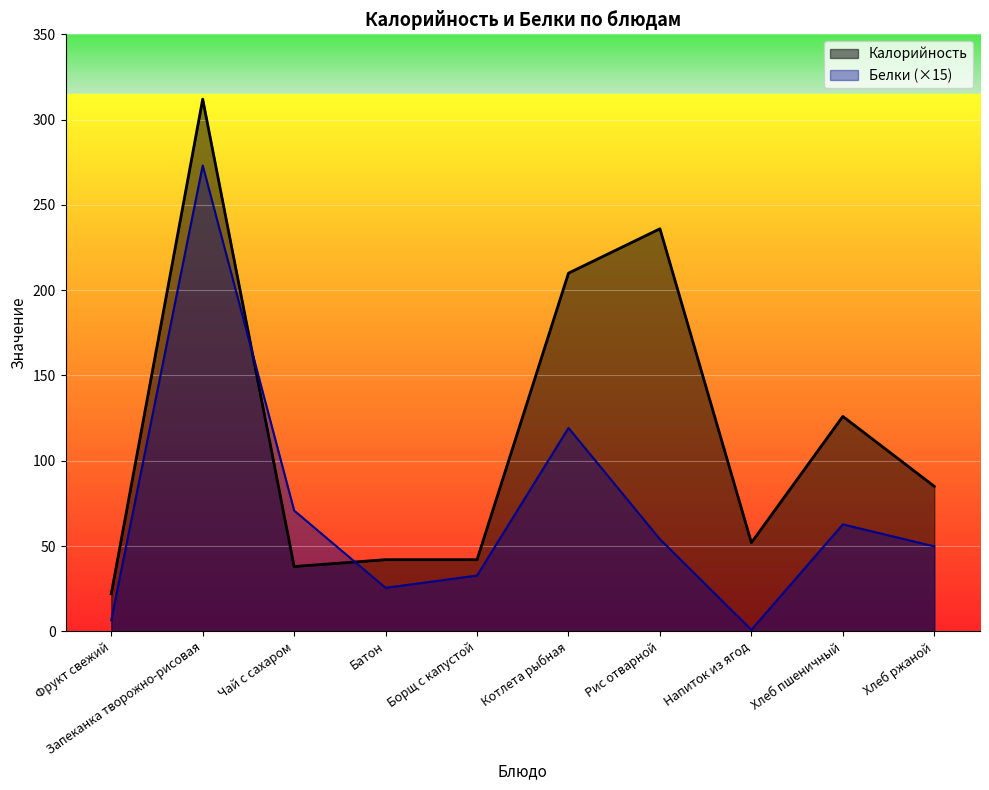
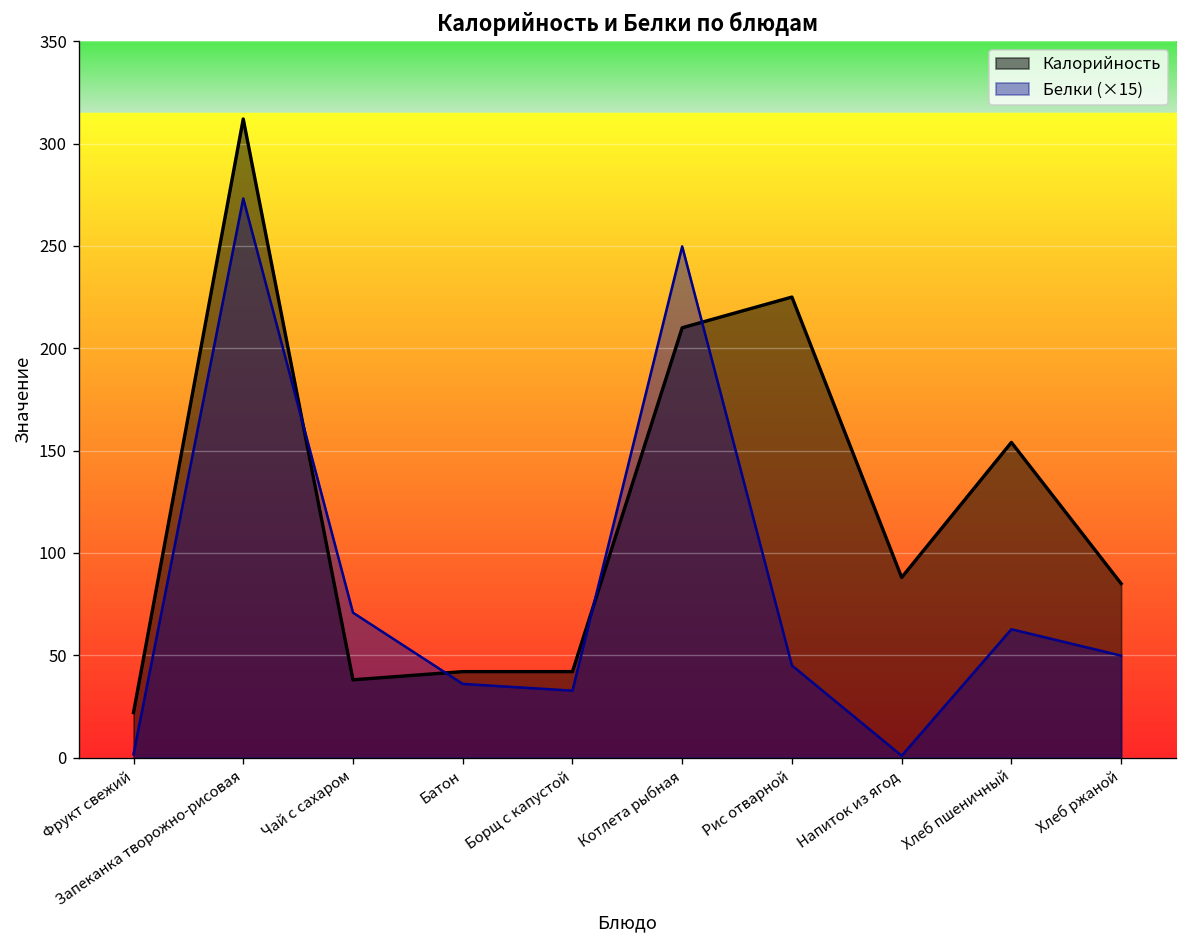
Белки (×15), Фрукт свежий: 7 -> 2
Белки (×15), Батон: 26 -> 36
Белки (×15), Котлета рыбная: 119 -> 250
Калорийность, Рис отварной: 236 -> 225
Белки (×15), Рис отварной: 54 -> 45
Калорийность, Напиток из ягод: 52 -> 88
Калорийность, Хлеб пшеничный: 126 -> 154
